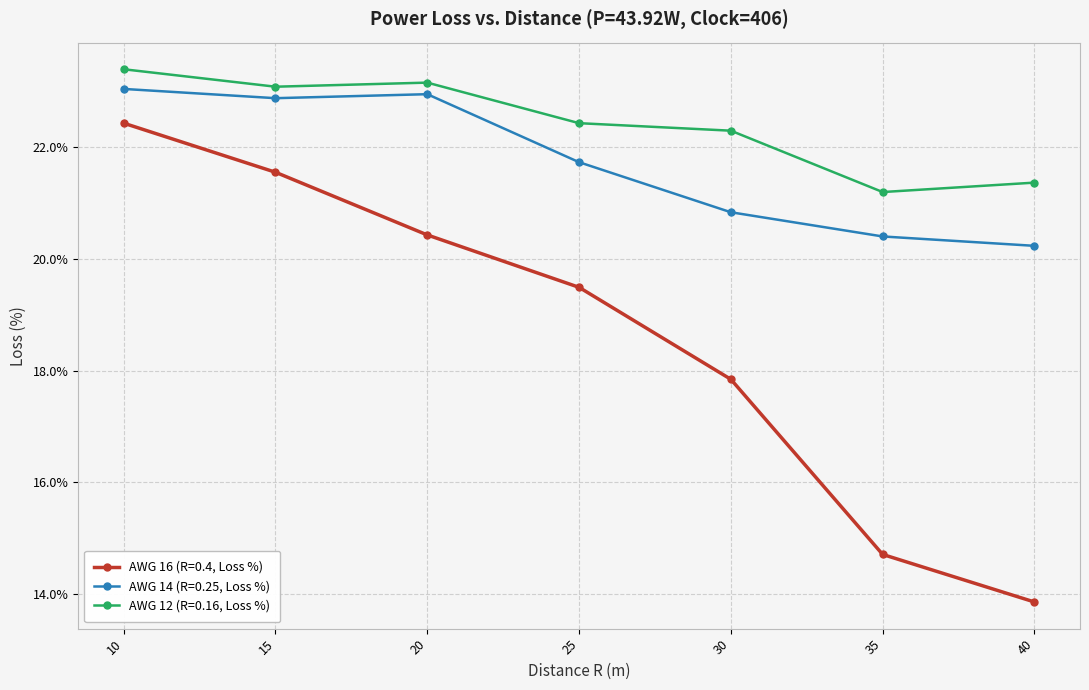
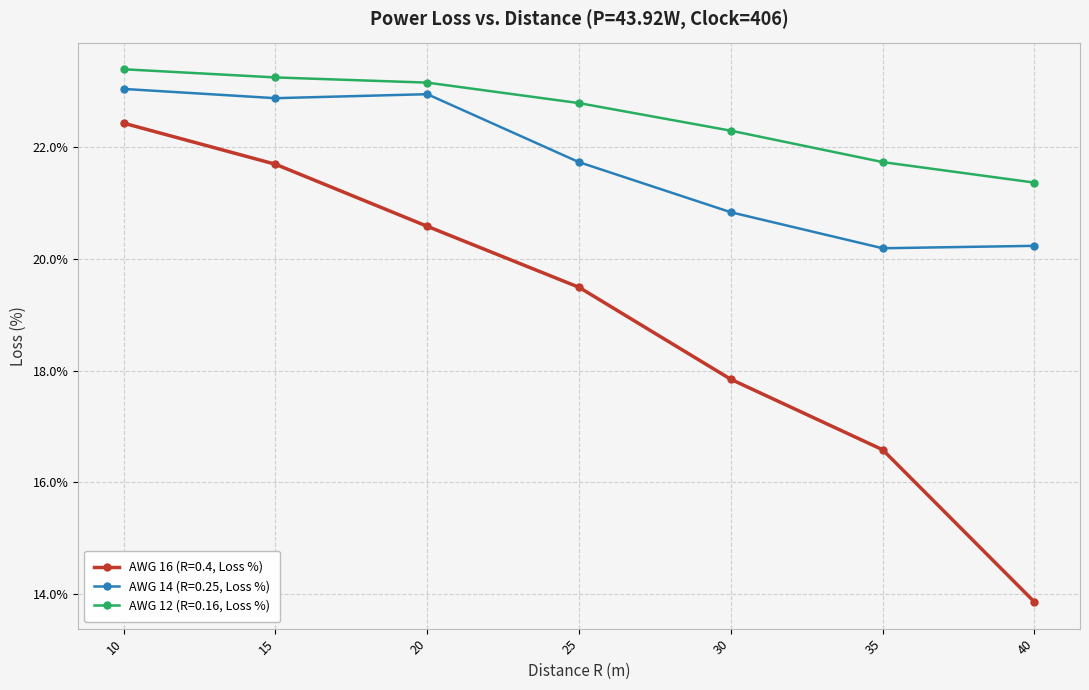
AWG 16 (R=0.4, Loss %), 15: 21.6% -> 21.7%
AWG 12 (R=0.16, Loss %), 15: 23.1% -> 23.3%
AWG 16 (R=0.4, Loss %), 20: 20.4% -> 20.6%
AWG 12 (R=0.16, Loss %), 25: 22.4% -> 22.8%
AWG 16 (R=0.4, Loss %), 35: 14.7% -> 16.6%
AWG 14 (R=0.25, Loss %), 35: 20.4% -> 20.2%
AWG 12 (R=0.16, Loss %), 35: 21.2% -> 21.7%
